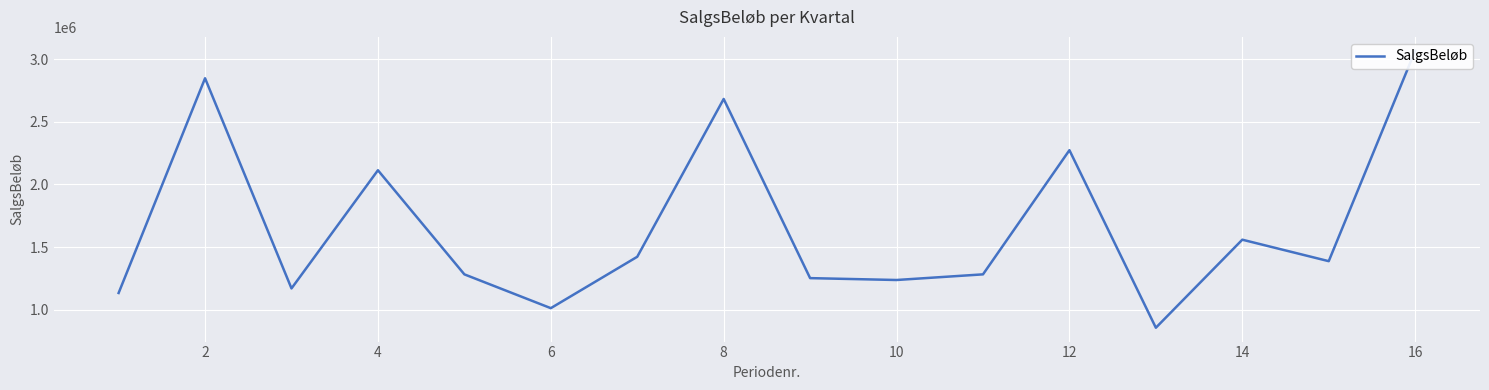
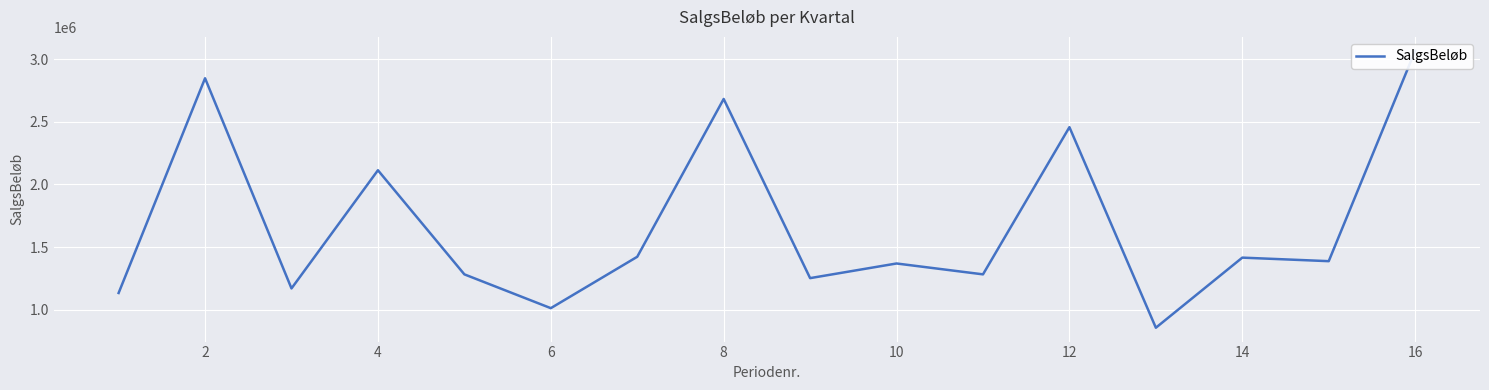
10: 1240000 -> 1370000
12: 2270000 -> 2460000
14: 1560000 -> 1420000
